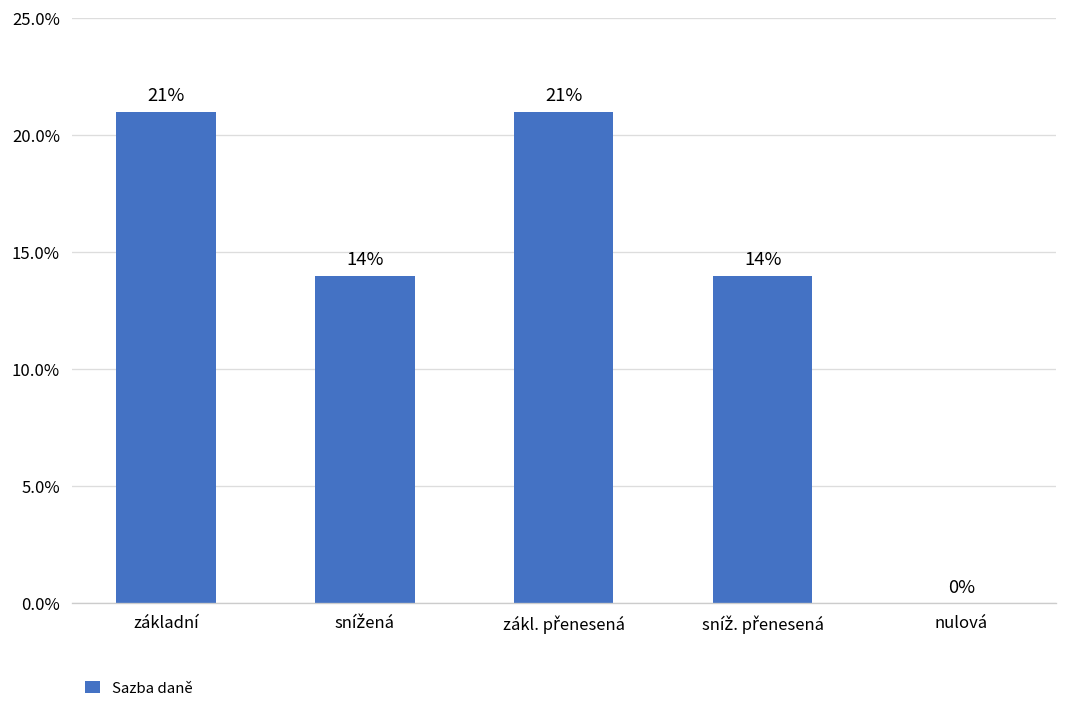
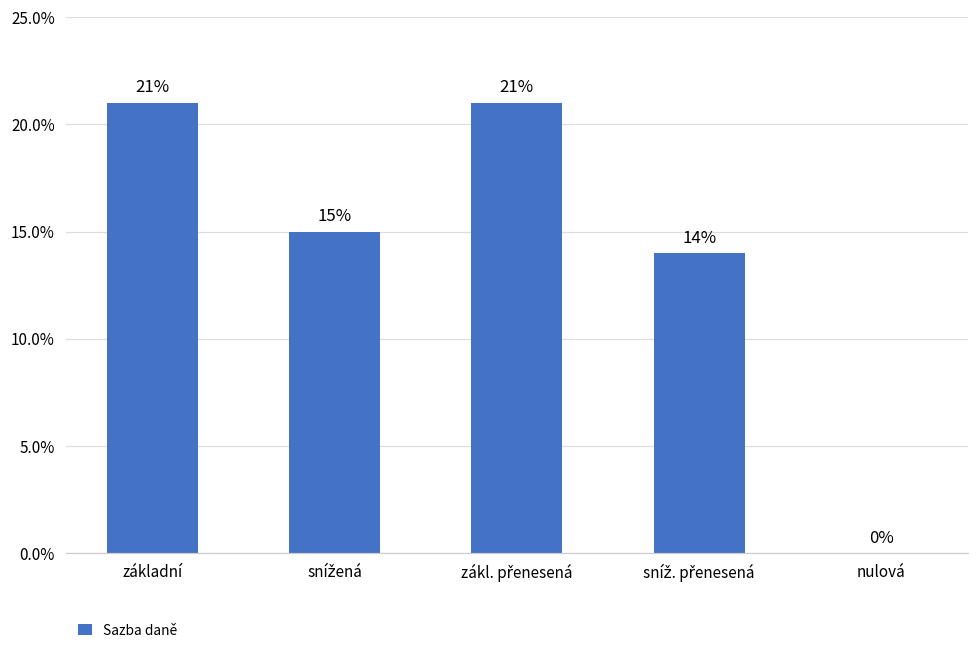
snížená: 14% -> 15%
